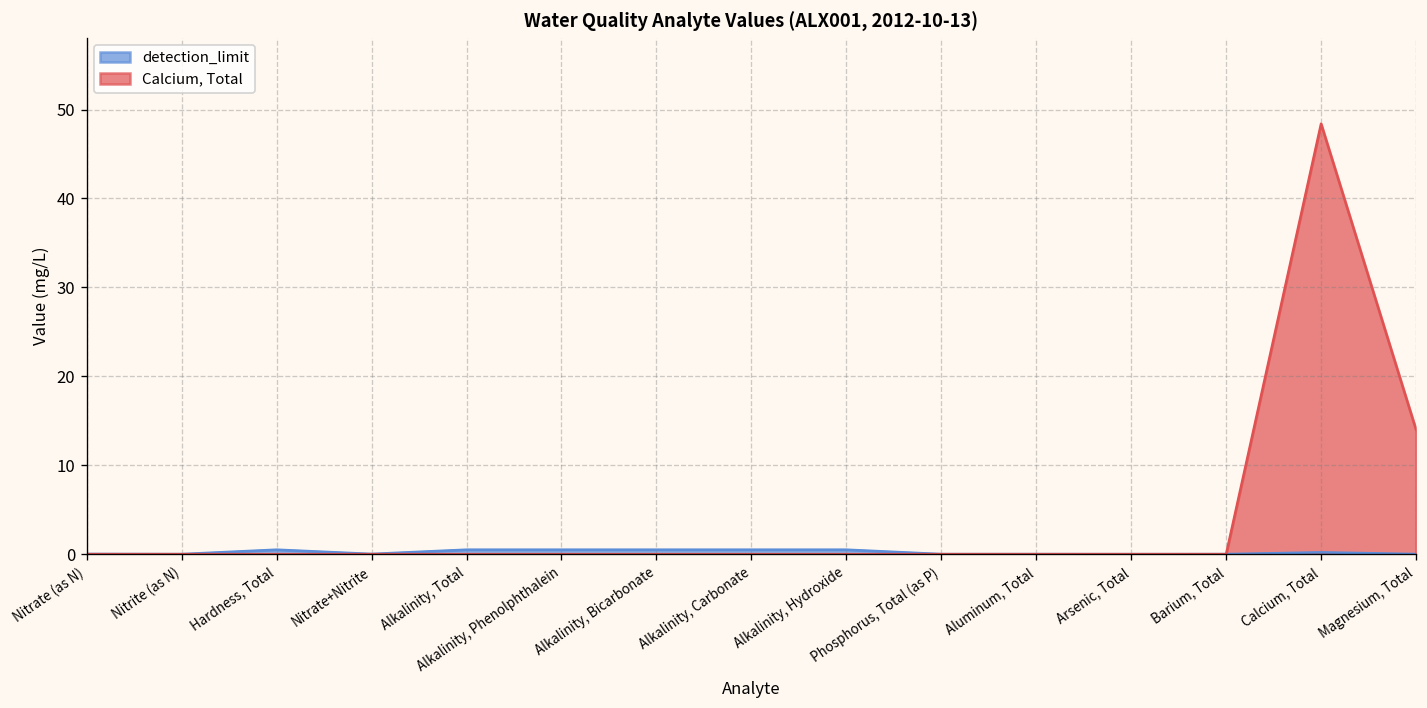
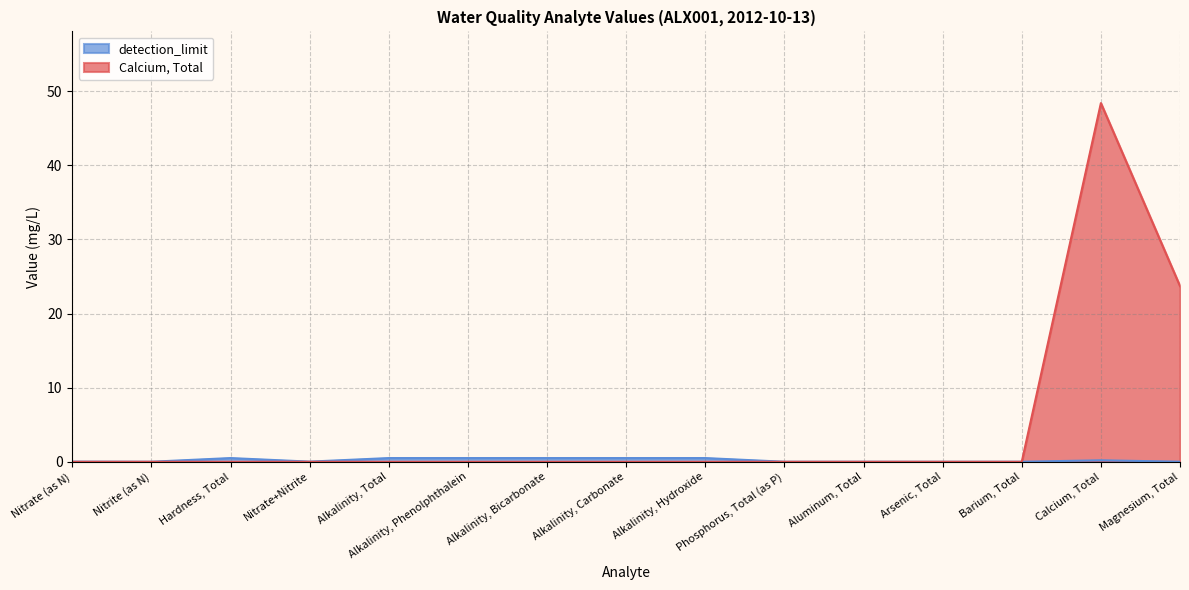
Calcium, Total, Magnesium, Total: 14 -> 24
